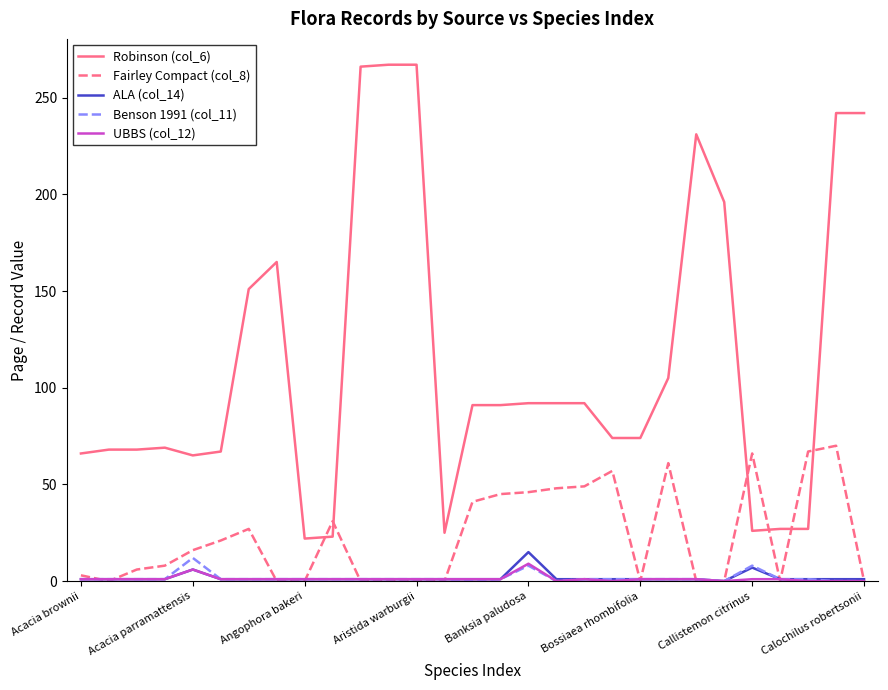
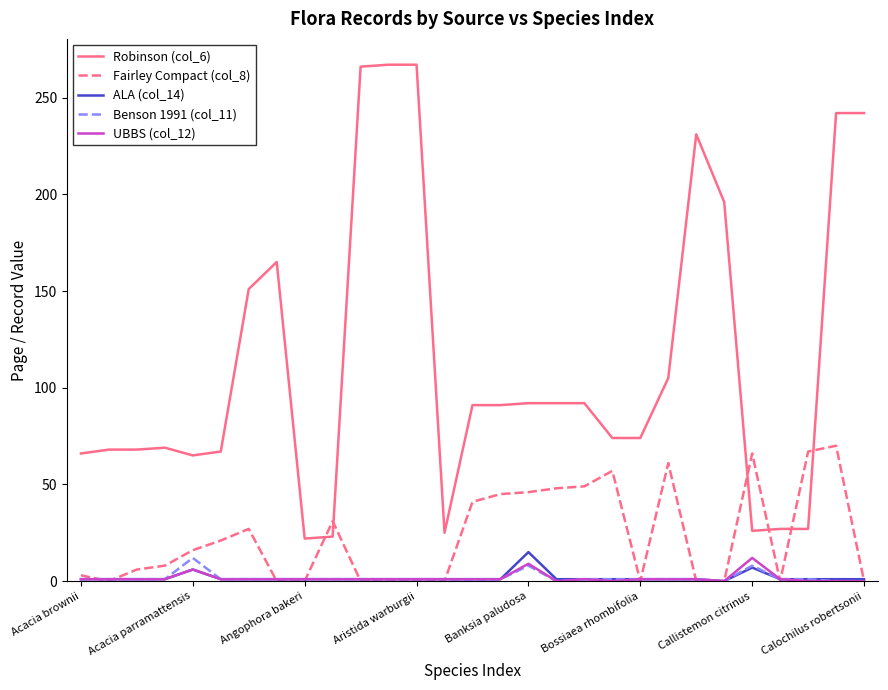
UBBS (col_12), Callistemon citrinus: 1 -> 12
